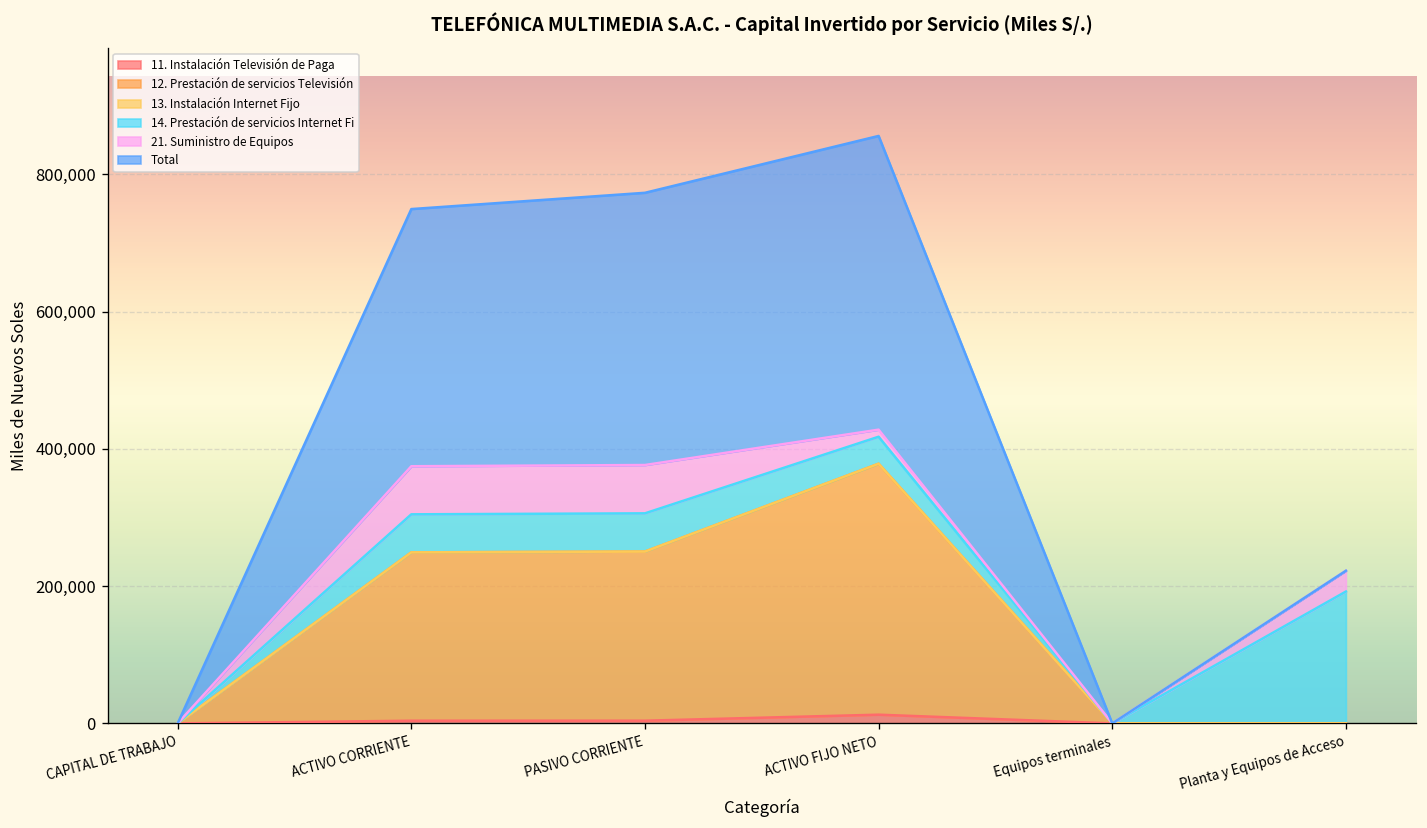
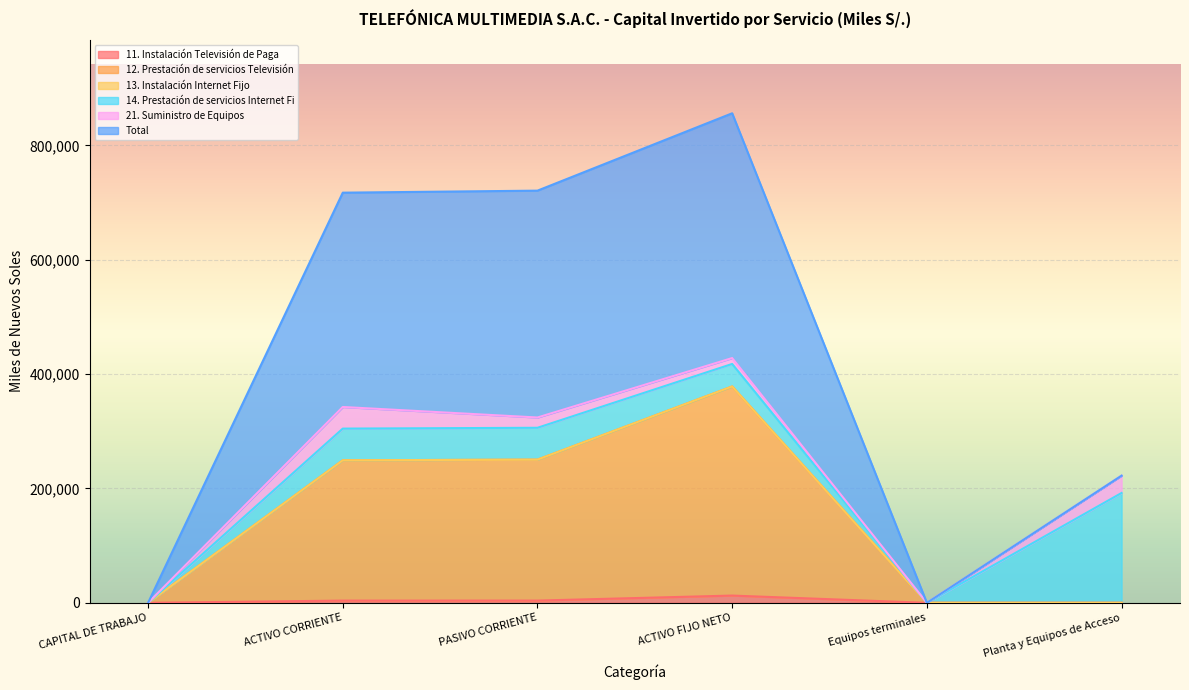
21. Suministro de Equipos, ACTIVO CORRIENTE: 70,000 -> 40,000
21. Suministro de Equipos, PASIVO CORRIENTE: 70,000 -> 20,000
